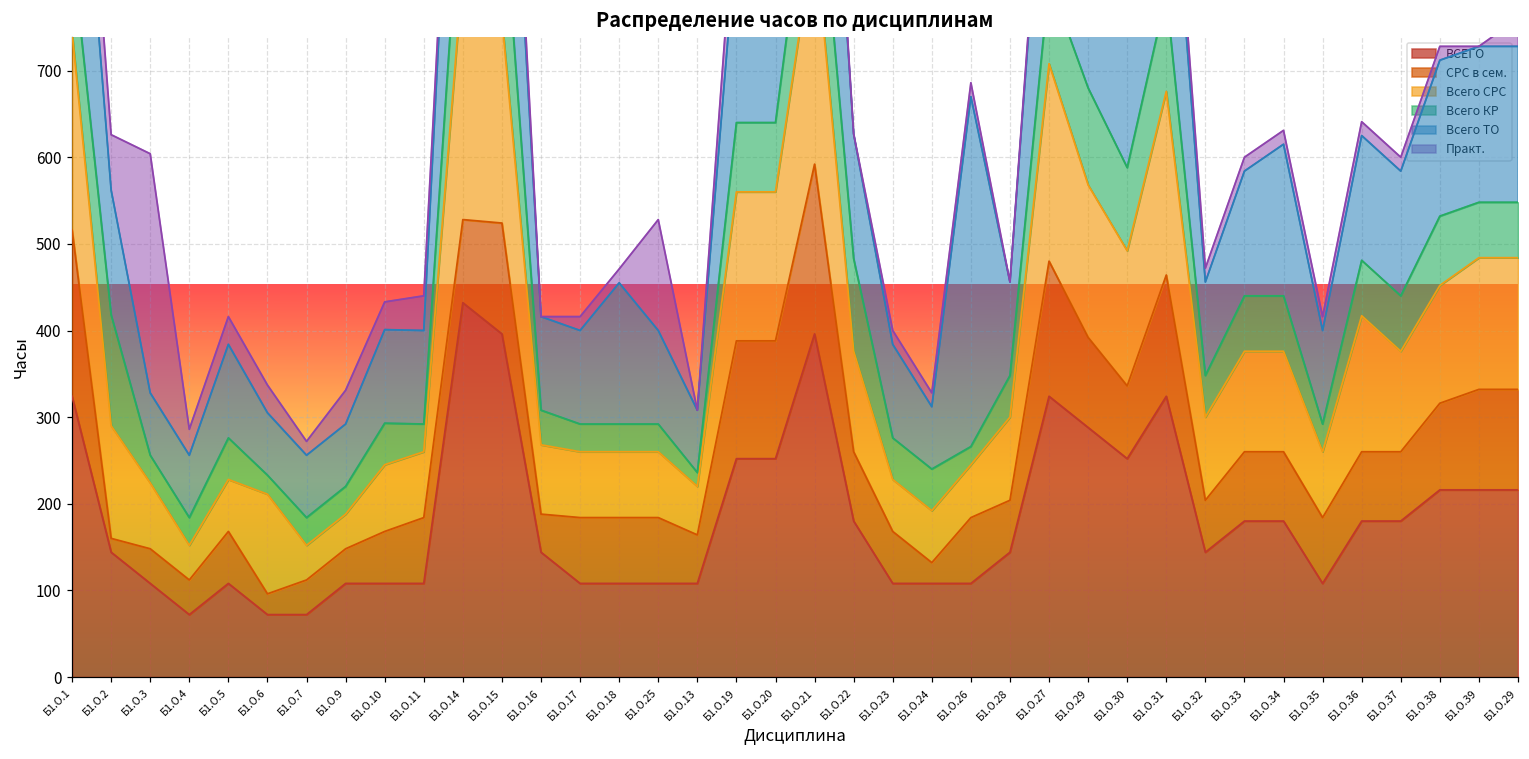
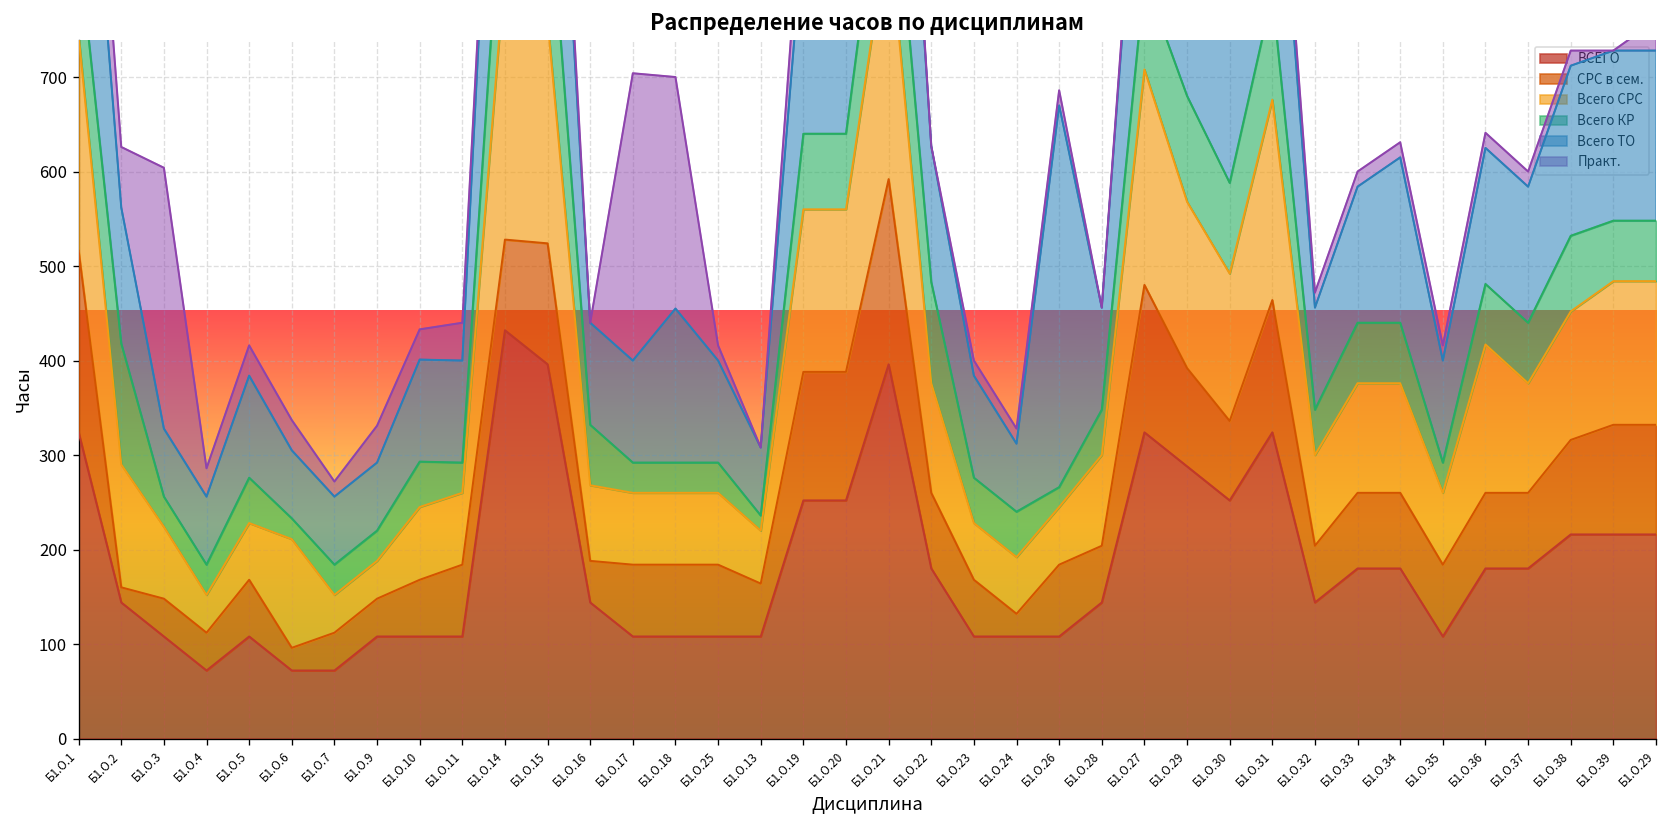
Всего КР, Б1.О.16: 40 -> 60
Практ., Б1.О.17: 20 -> 300
Практ., Б1.О.18: 20 -> 250
Практ., Б1.О.25: 130 -> 20
